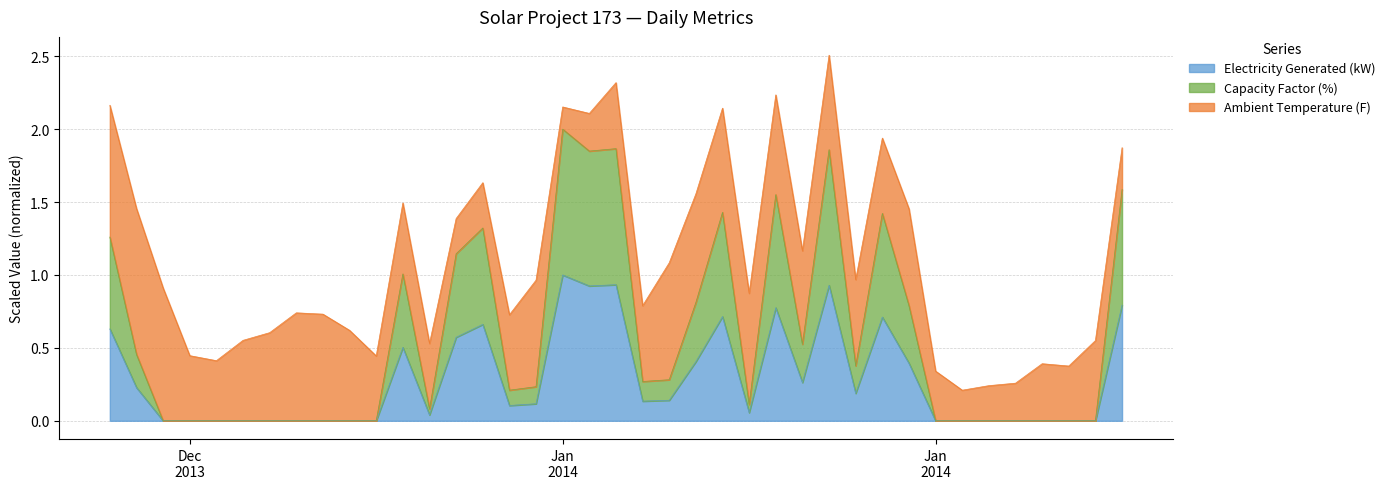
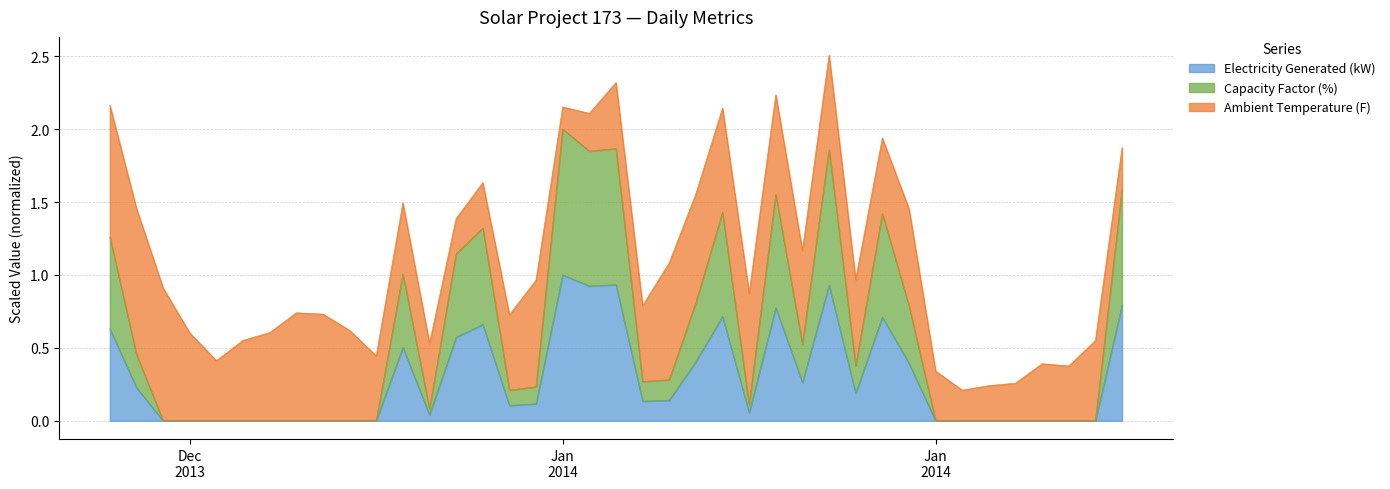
Ambient Temperature (F), Dec 2013: 0.45 -> 0.60
